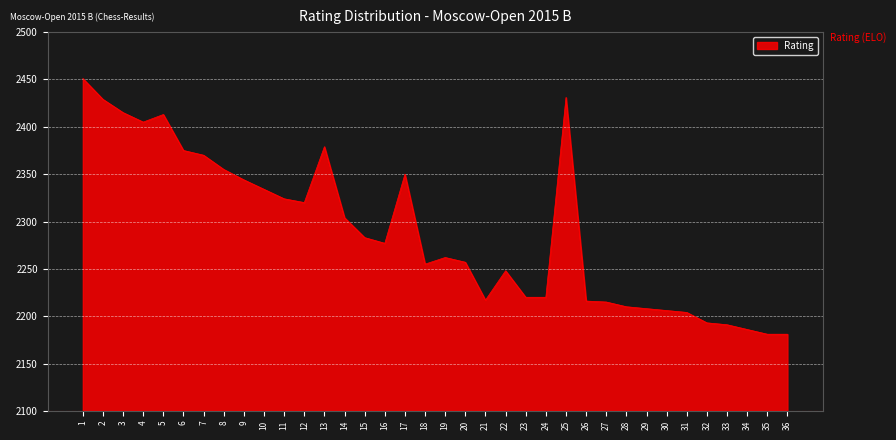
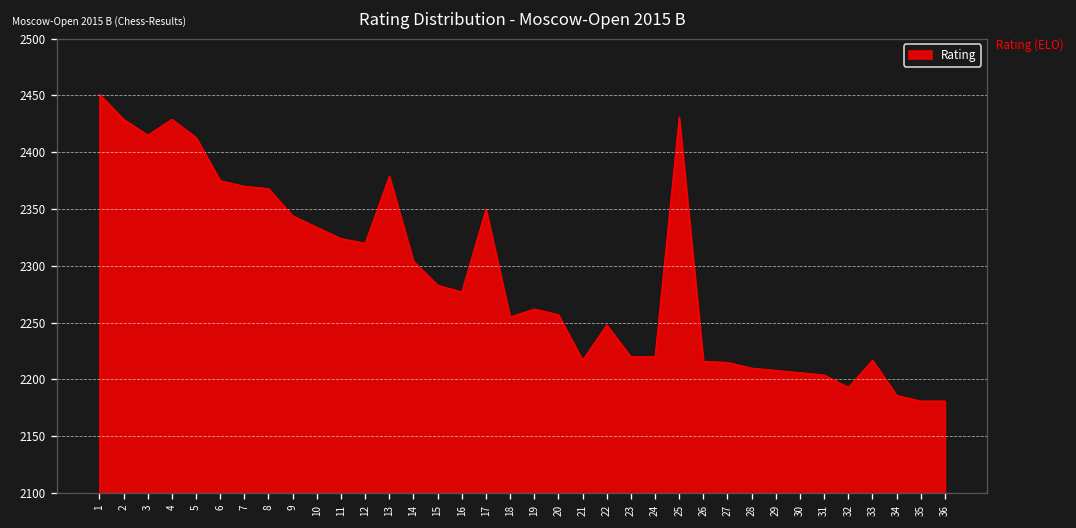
4: 2410 -> 2430
8: 2360 -> 2370
33: 2190 -> 2220
